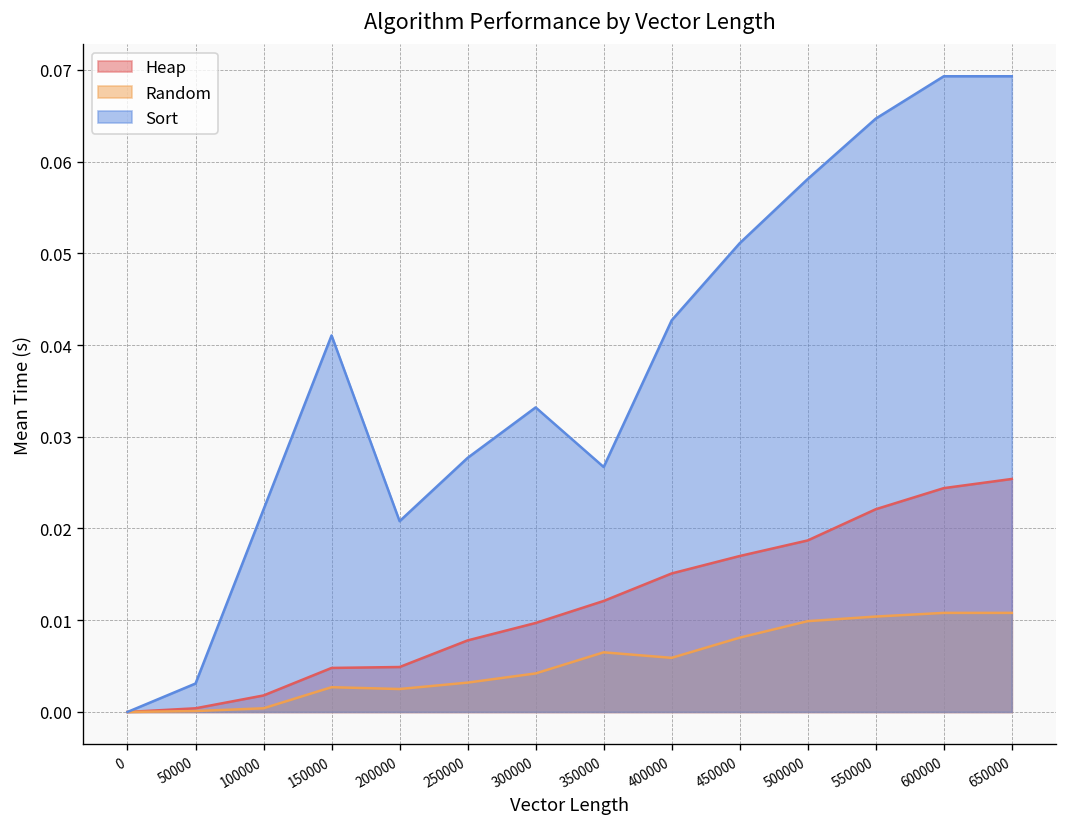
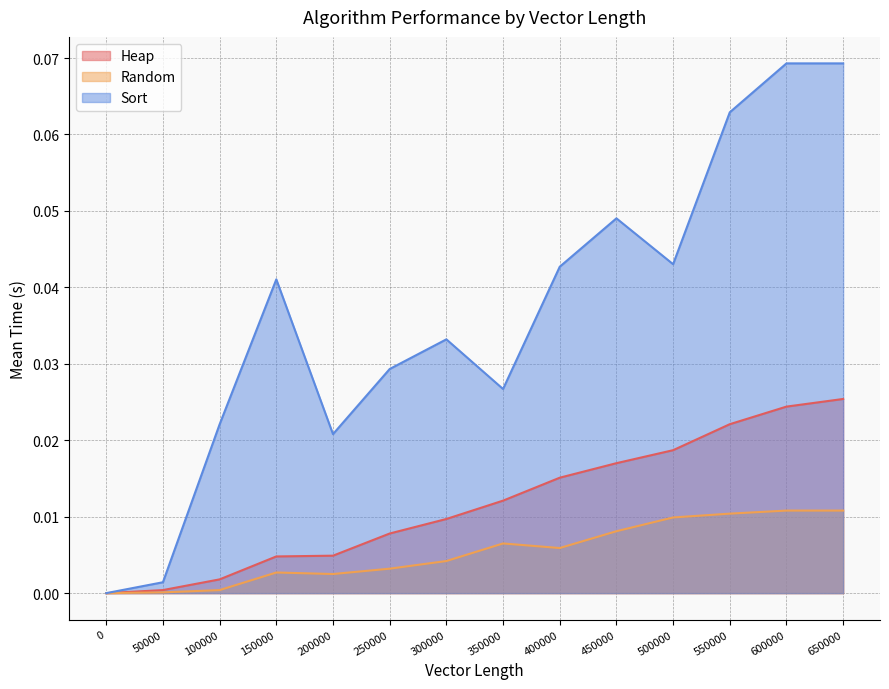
Sort, 50000: 0.003 -> 0.001
Sort, 250000: 0.028 -> 0.029
Sort, 450000: 0.051 -> 0.049
Sort, 500000: 0.058 -> 0.043
Sort, 550000: 0.065 -> 0.063
